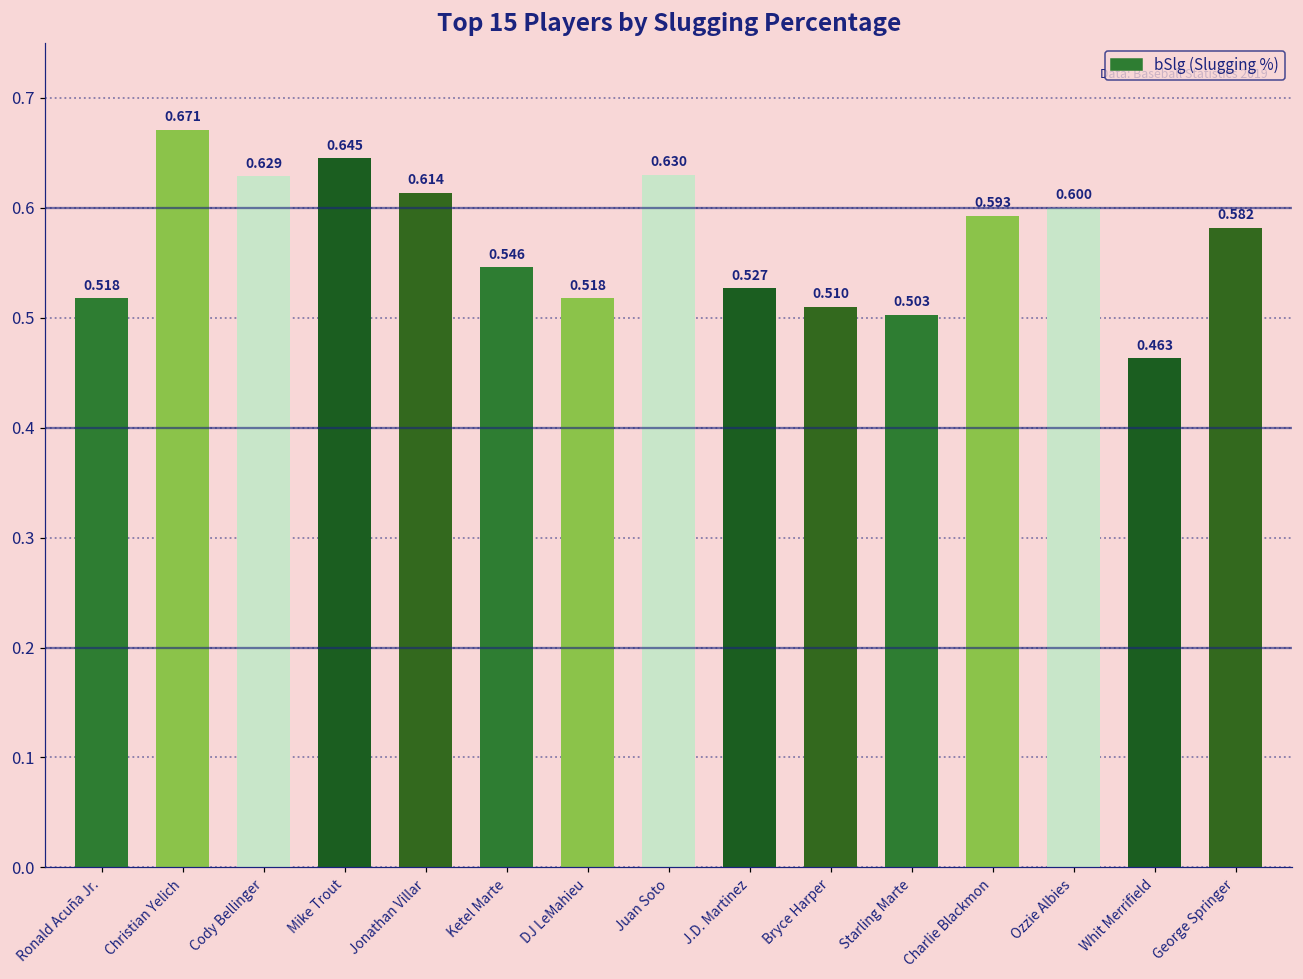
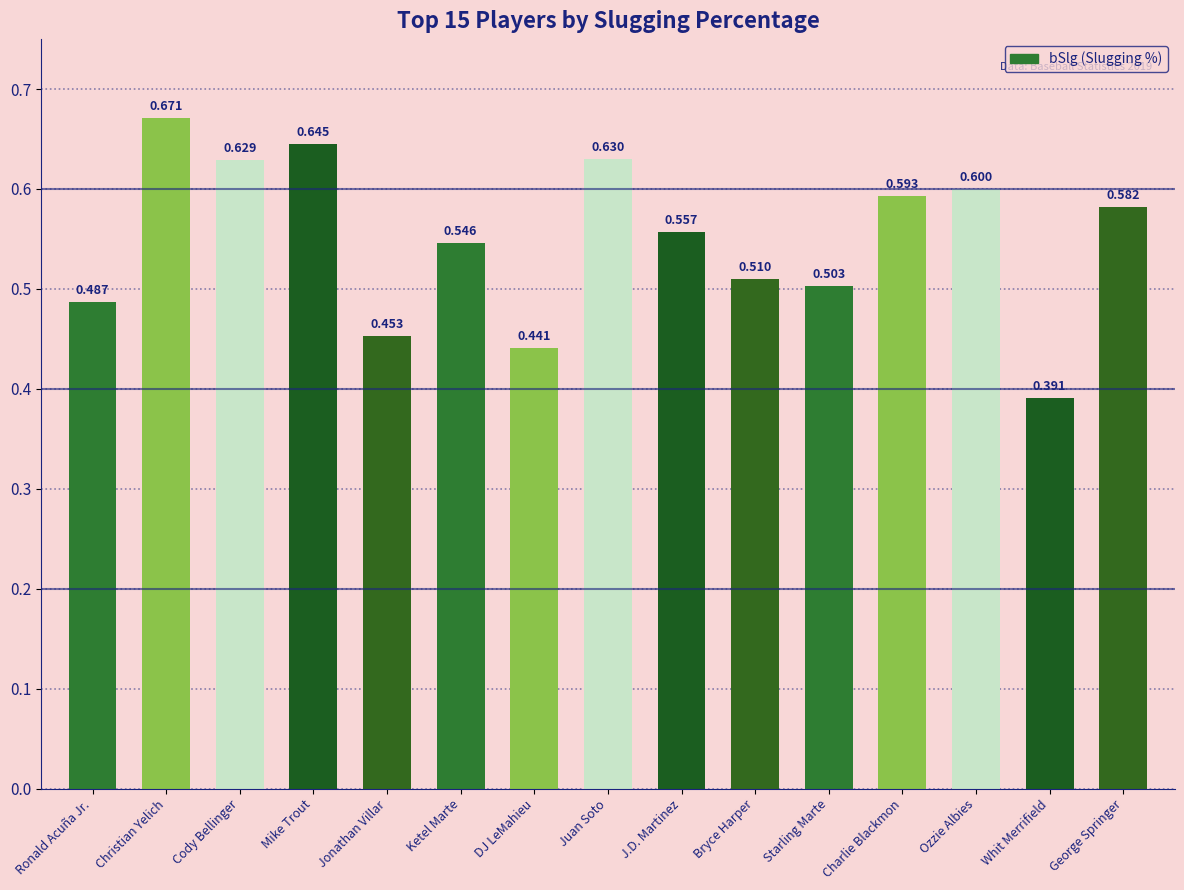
Ronald Acuña Jr.: 0.518 -> 0.487
Jonathan Villar: 0.614 -> 0.453
DJ LeMahieu: 0.518 -> 0.441
J.D. Martinez: 0.527 -> 0.557
Whit Merrifield: 0.463 -> 0.391
